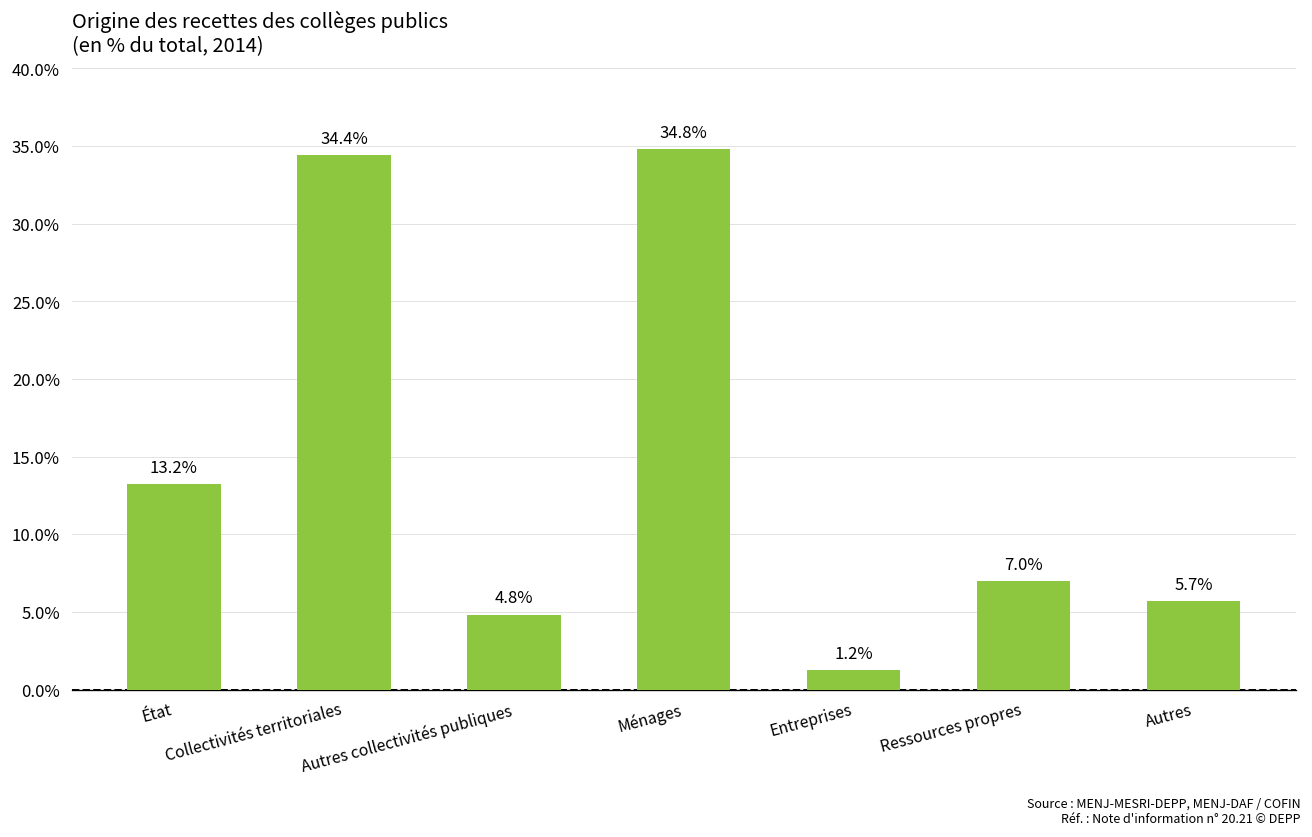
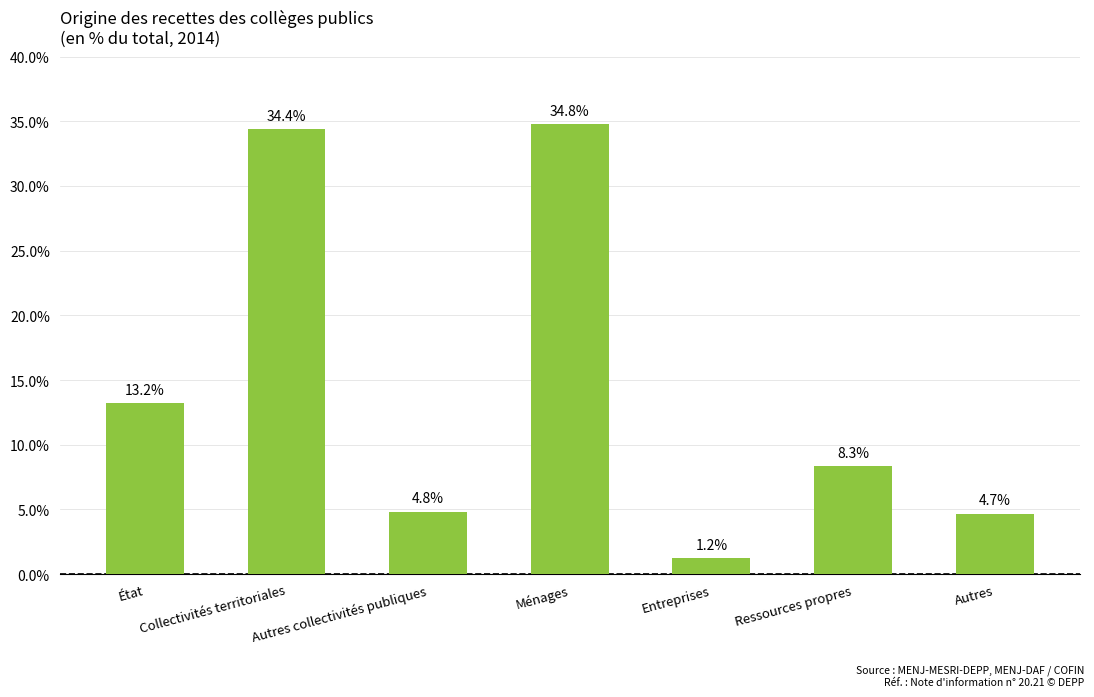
Ressources propres: 7.0% -> 8.3%
Autres: 5.7% -> 4.7%
